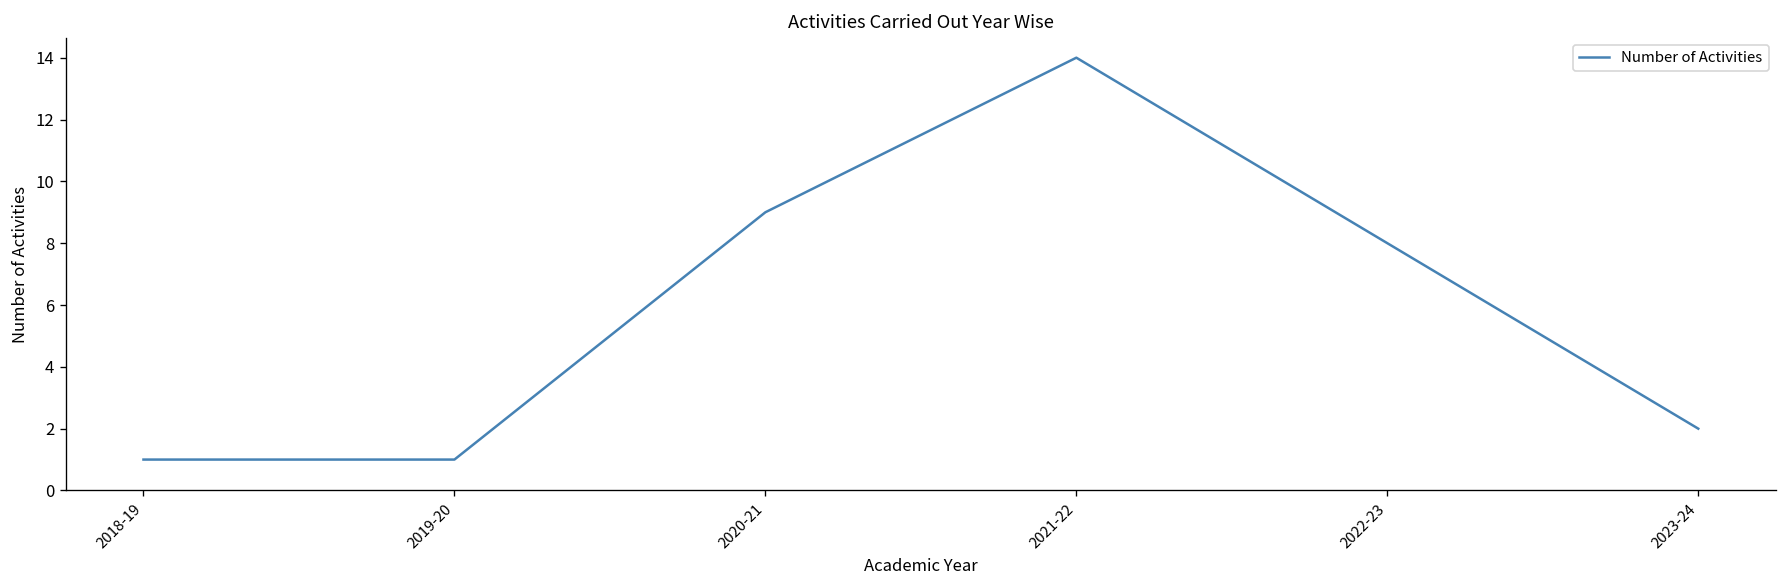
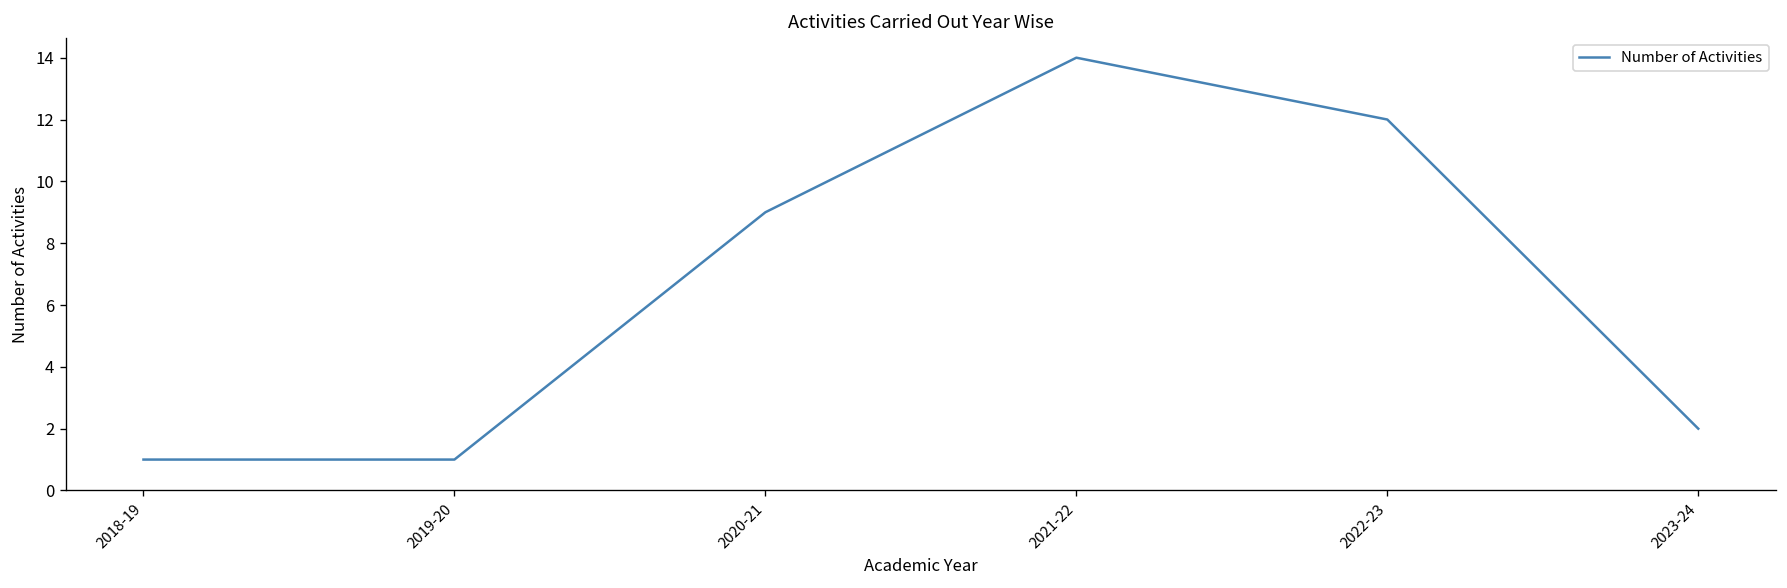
2022-23: 8 -> 12
